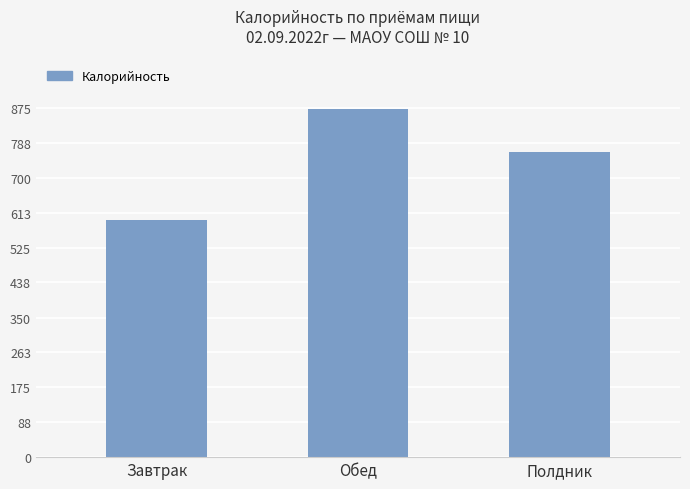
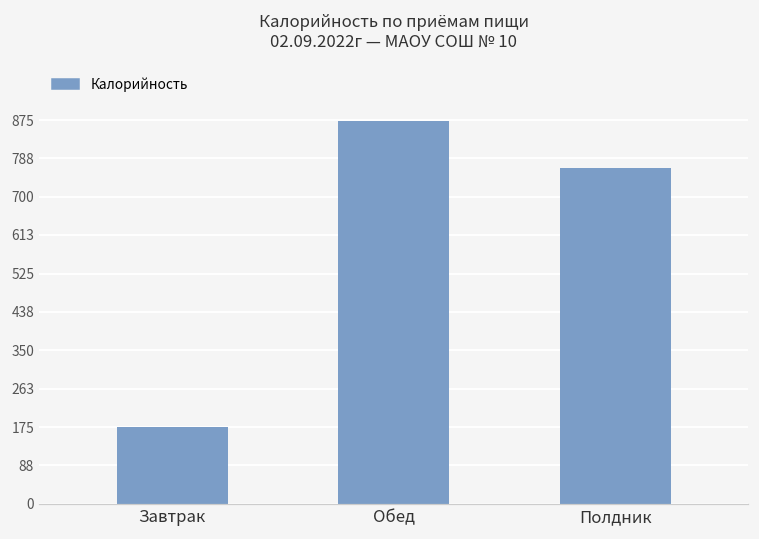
Завтрак: 600 -> 180
